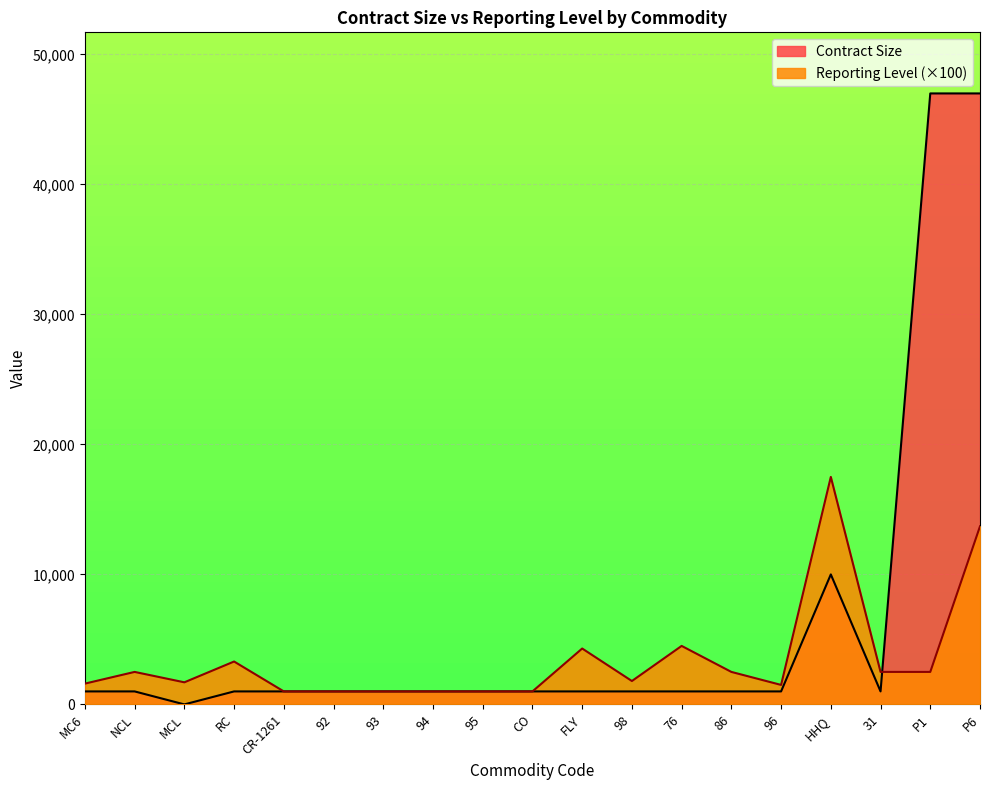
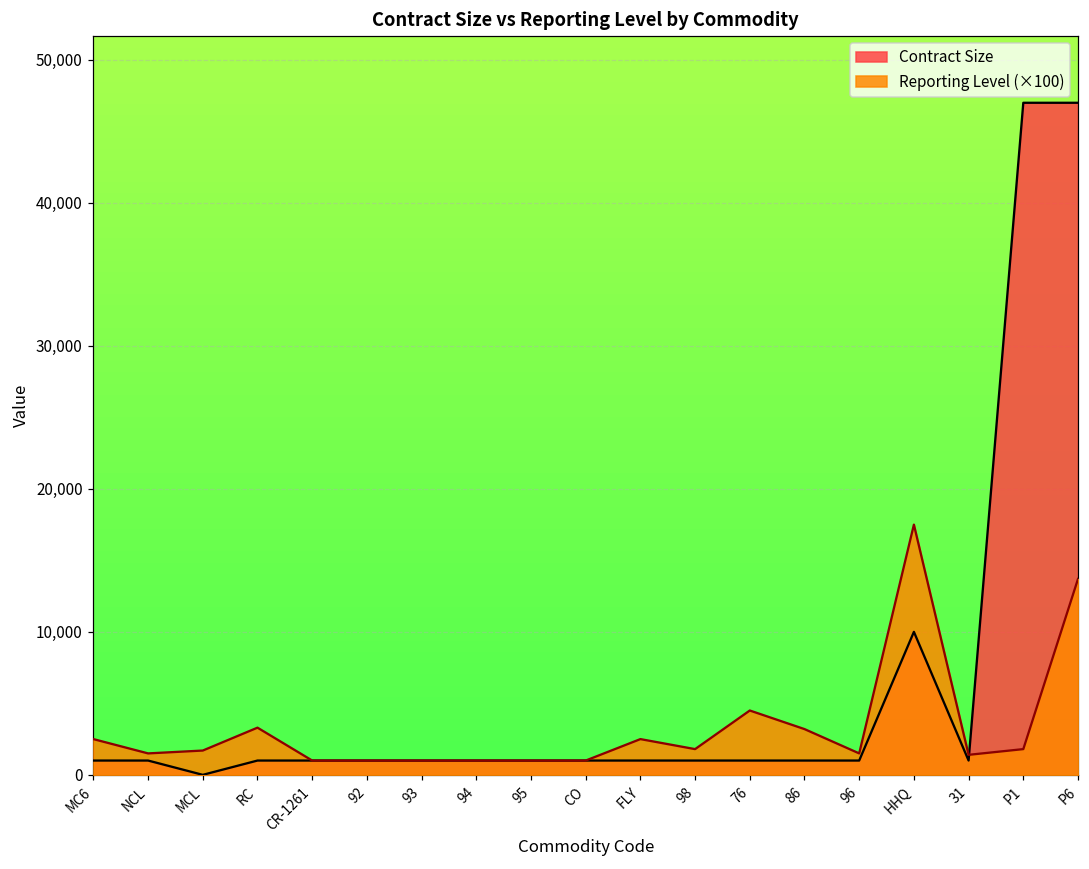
Reporting Level (×100), MC6: 1,600 -> 2,500
Reporting Level (×100), NCL: 2,500 -> 1,500
Reporting Level (×100), FLY: 4,300 -> 2,500
Reporting Level (×100), 86: 2,500 -> 3,200
Reporting Level (×100), 31: 2,500 -> 1,400
Reporting Level (×100), P1: 2,500 -> 1,800
